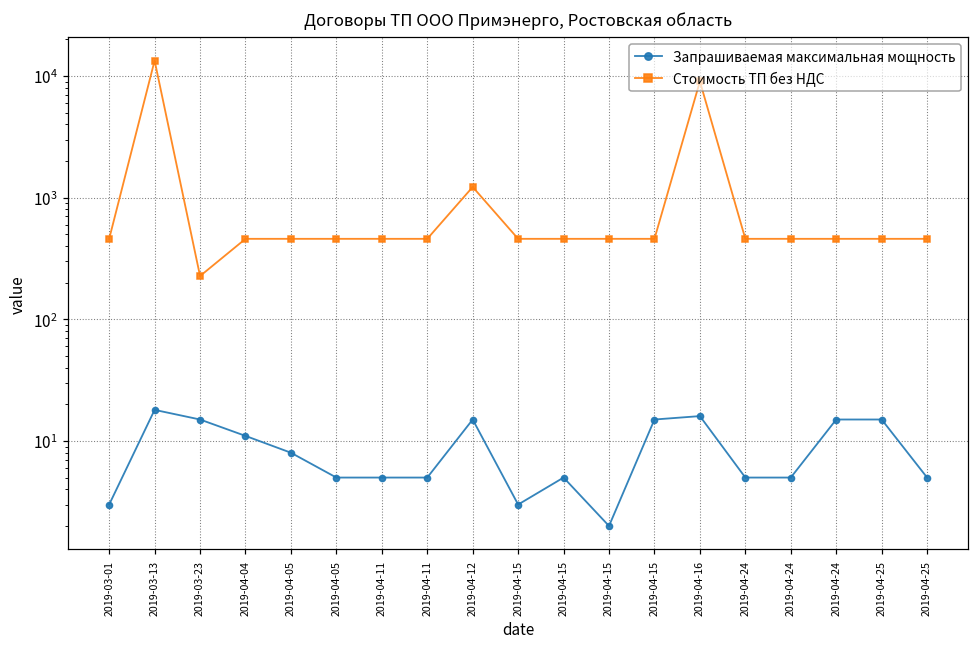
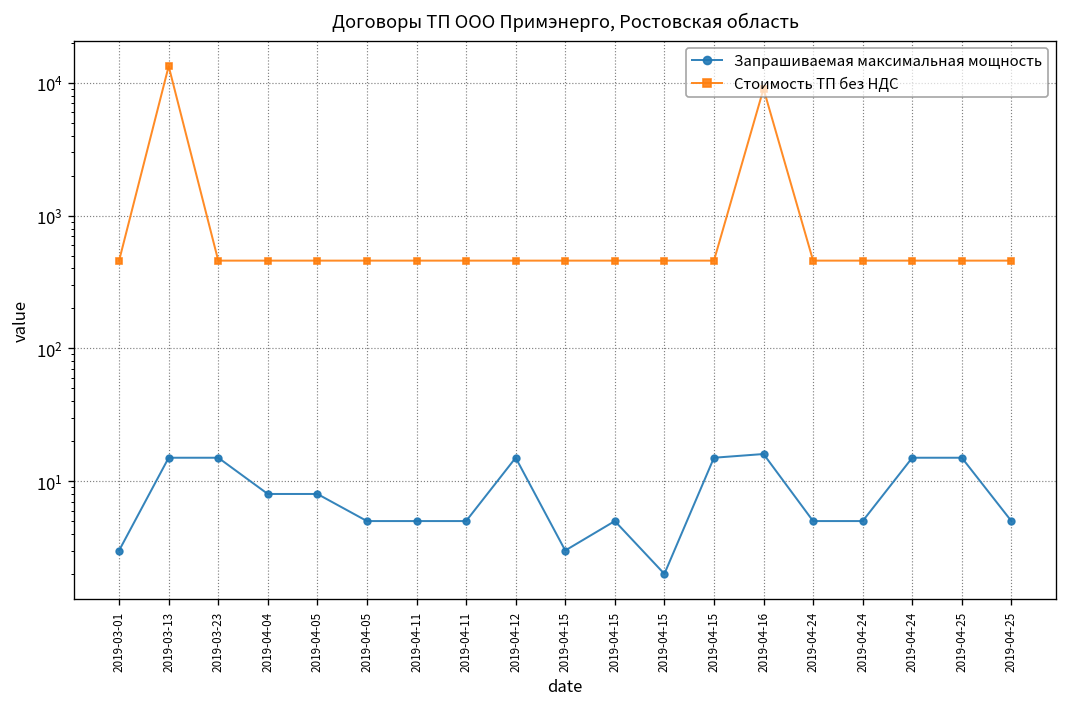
Запрашиваемая максимальная мощность, 2019-03-13: 18 -> 15
Стоимость ТП без НДС, 2019-03-23: 230 -> 460
Запрашиваемая максимальная мощность, 2019-04-04: 11 -> 8
Стоимость ТП без НДС, 2019-04-12: 1200 -> 460
